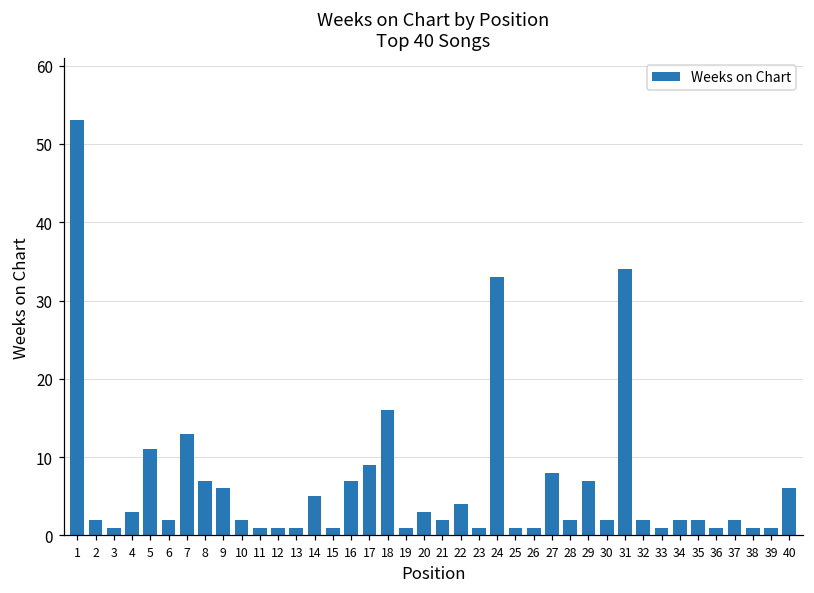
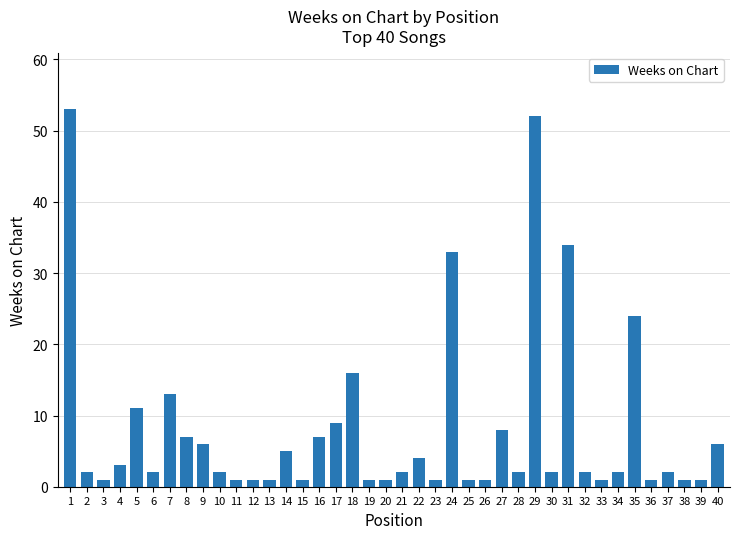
20: 3 -> 1
29: 7 -> 52
35: 2 -> 24
